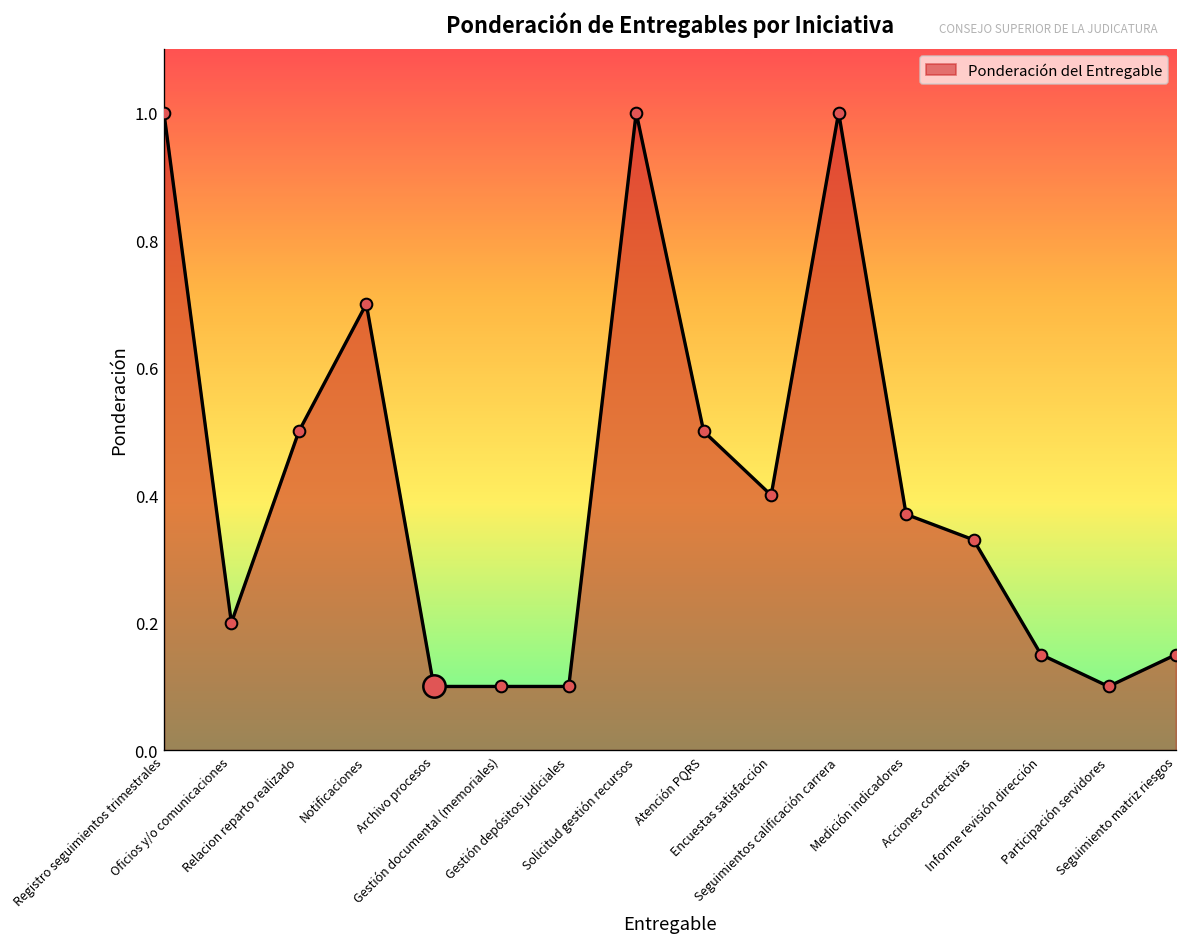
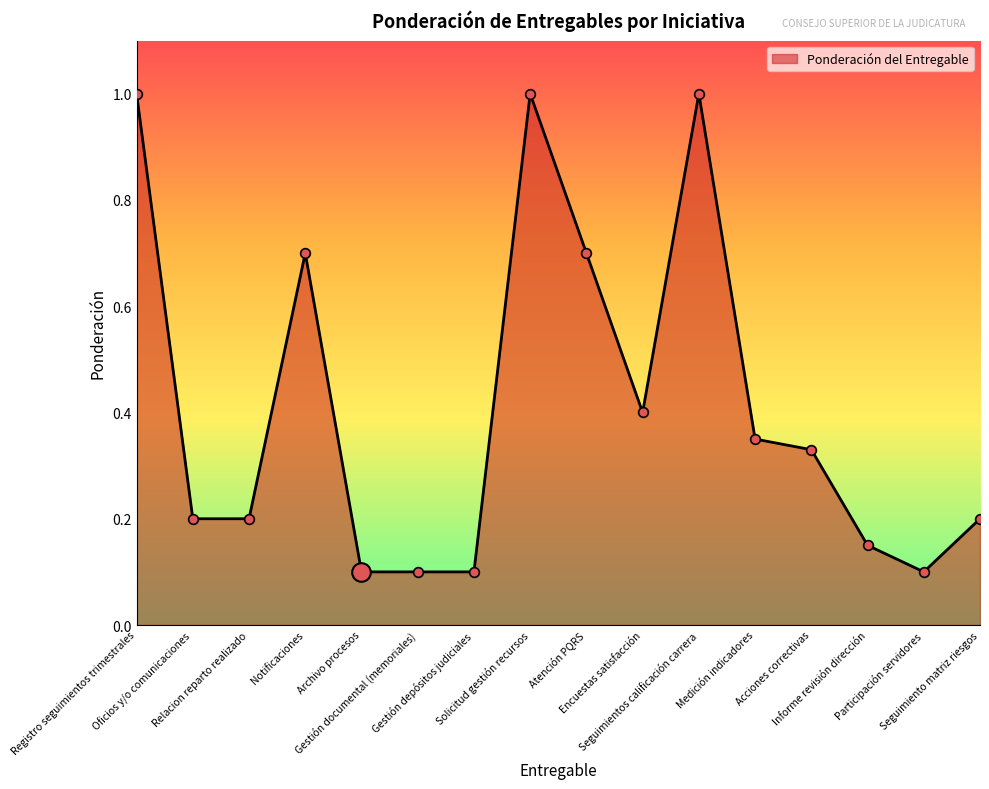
Ponderación del Entregable, Relacion reparto realizado: 0.5 -> 0.2
Ponderación del Entregable, Atención PQRS: 0.5 -> 0.7
Ponderación del Entregable, Medición indicadores: 0.37 -> 0.35
Ponderación del Entregable, Seguimiento matriz riesgos: 0.15 -> 0.20
